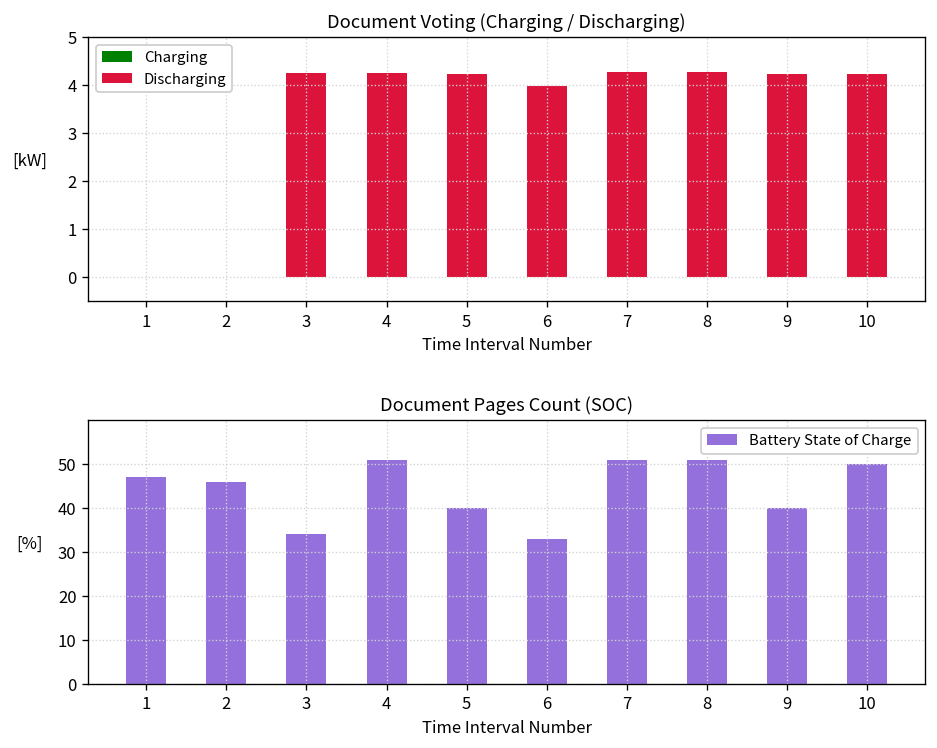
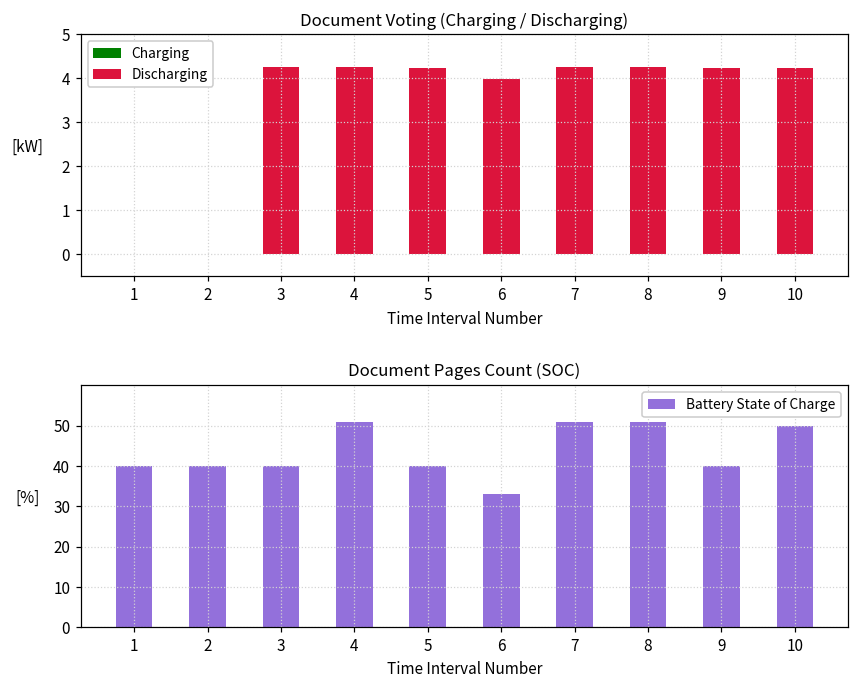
Document Pages Count (SOC), 1: 47 -> 40
Document Pages Count (SOC), 2: 46 -> 40
Document Pages Count (SOC), 3: 34 -> 40
